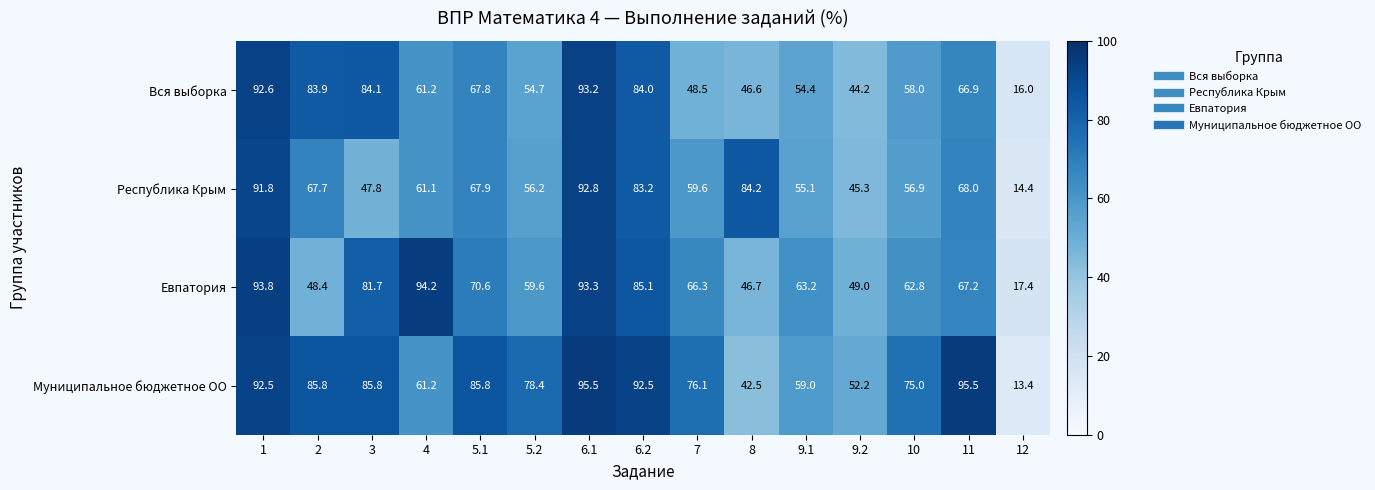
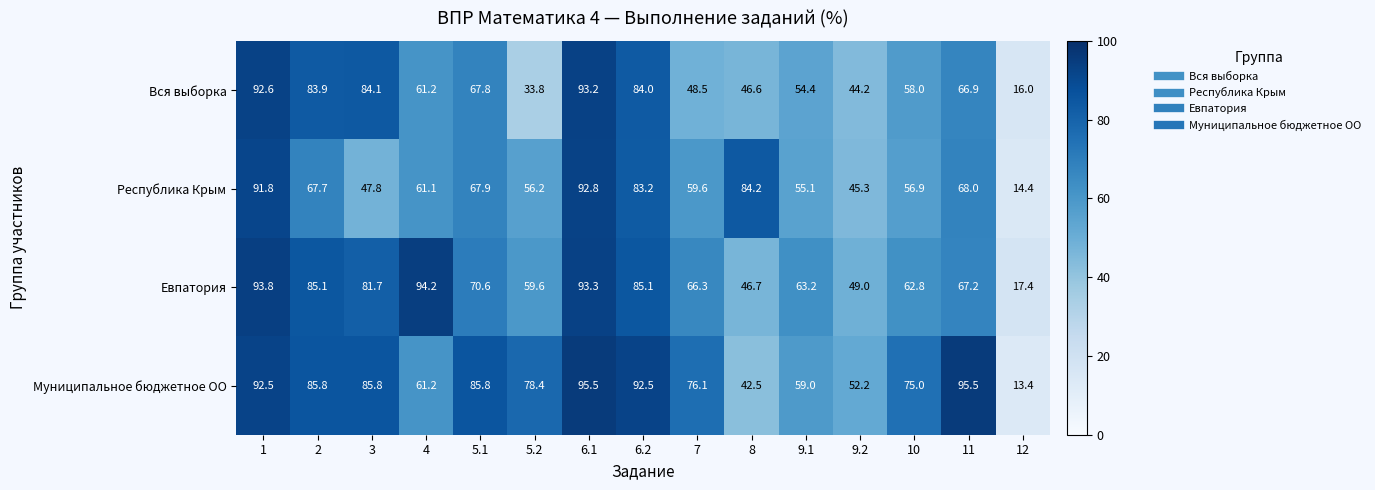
Вся выборка, 5.2: 54.7 -> 33.8
Евпатория, 2: 48.4 -> 85.1
